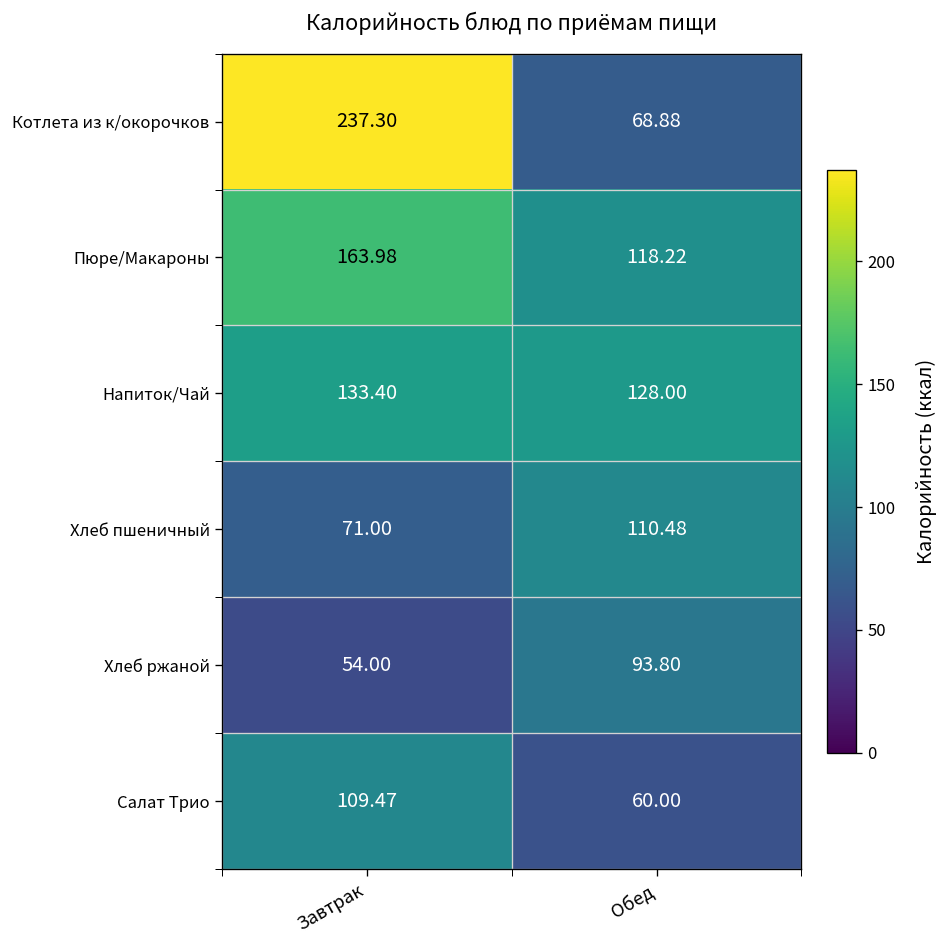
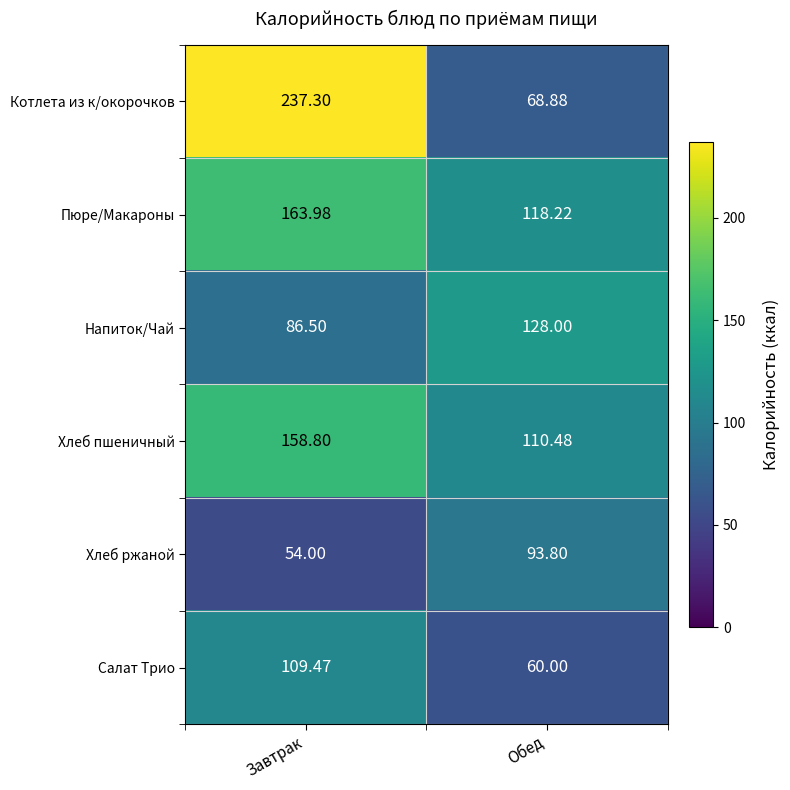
Напиток/Чай, Завтрак: 133.40 -> 86.50
Хлеб пшеничный, Завтрак: 71.00 -> 158.80
